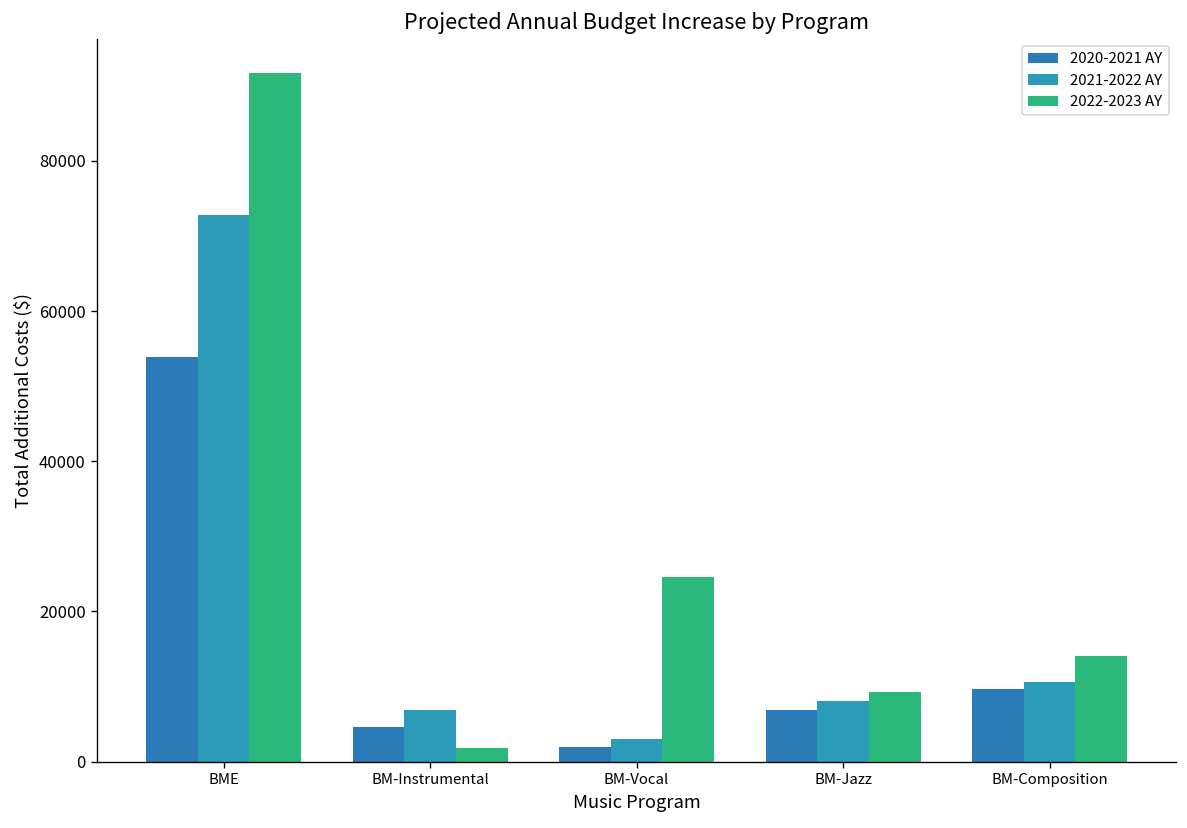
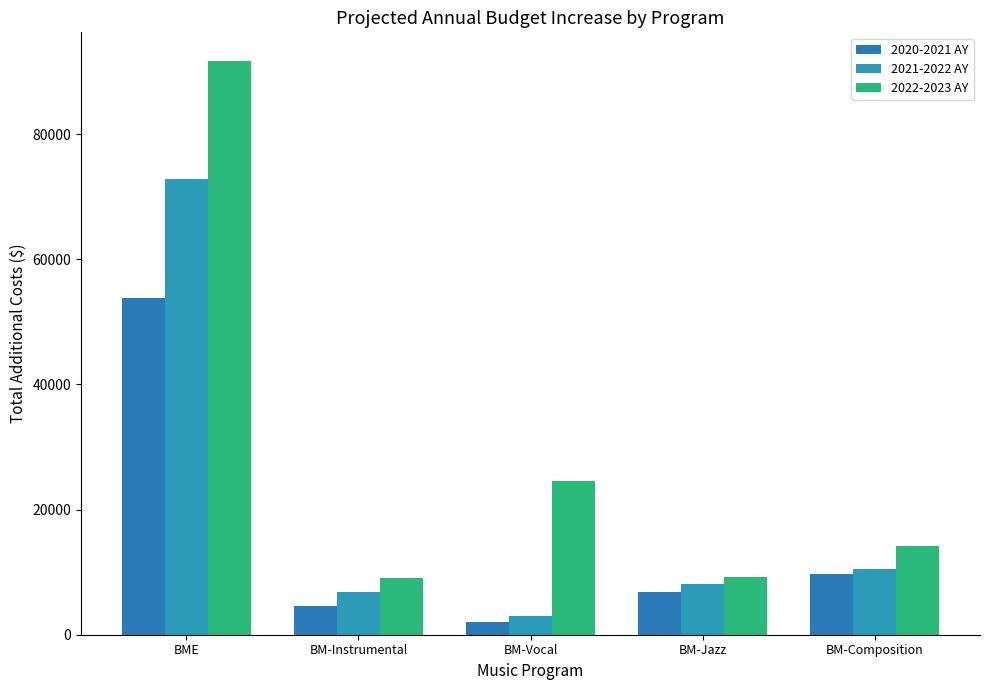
2022-2023 AY, BM-Instrumental: 2000 -> 9000
